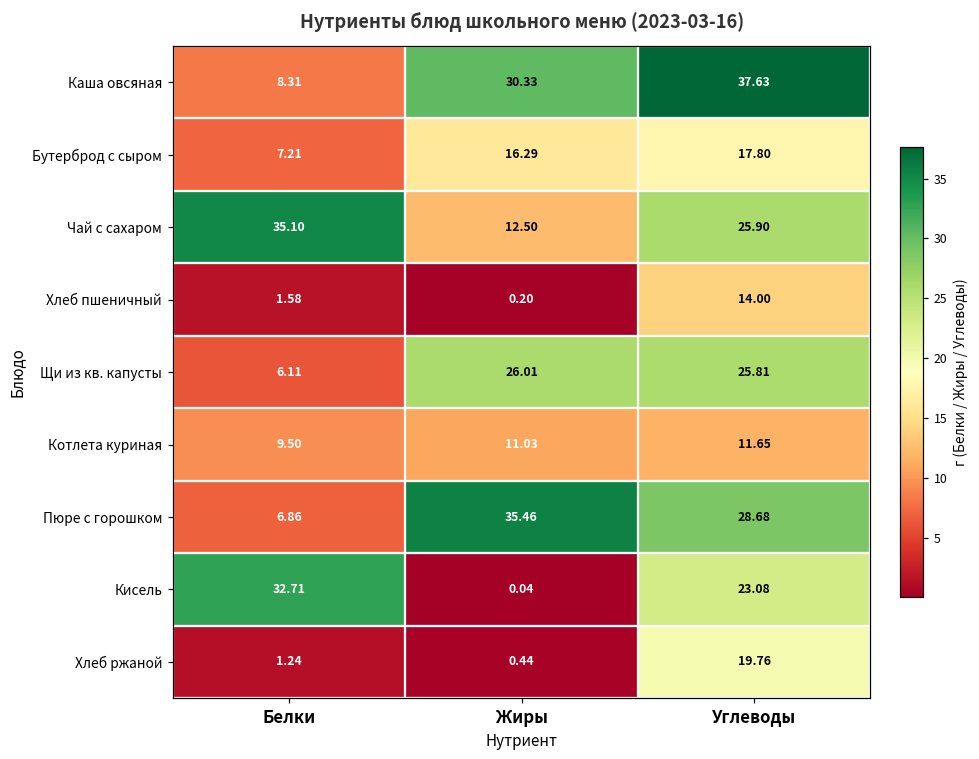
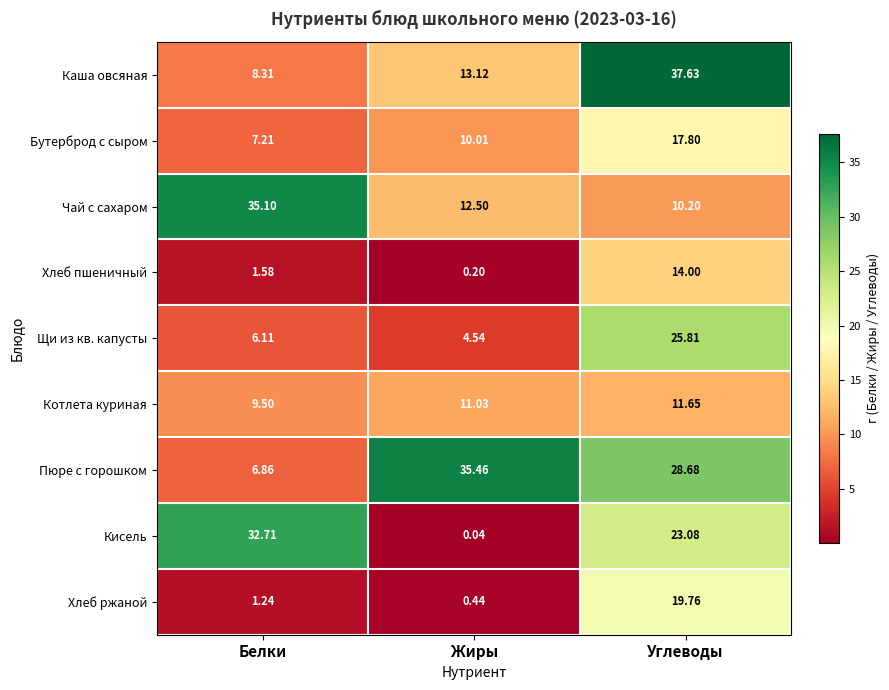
Каша овсяная, Жиры: 30.33 -> 13.12
Бутерброд с сыром, Жиры: 16.29 -> 10.01
Чай с сахаром, Углеводы: 25.90 -> 10.20
Щи из кв. капусты, Жиры: 26.01 -> 4.54
